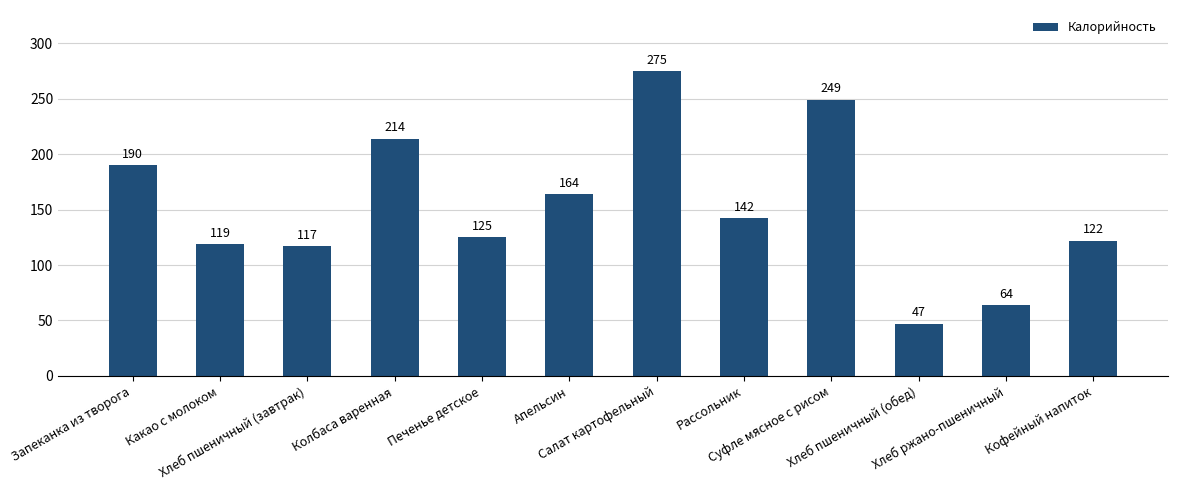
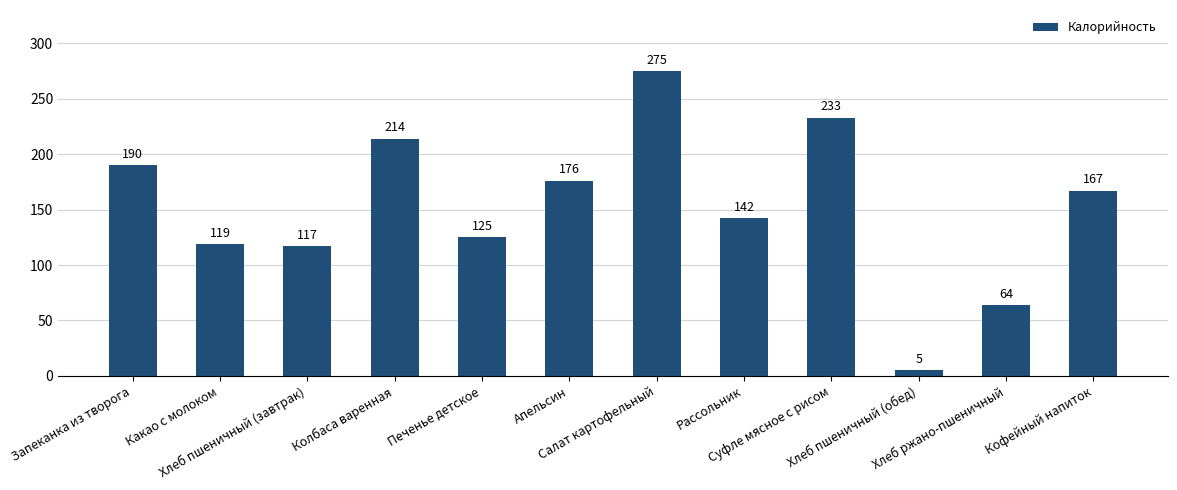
Апельсин: 164 -> 176
Суфле мясное с рисом: 249 -> 233
Хлеб пшеничный (обед): 47 -> 5
Кофейный напиток: 122 -> 167
